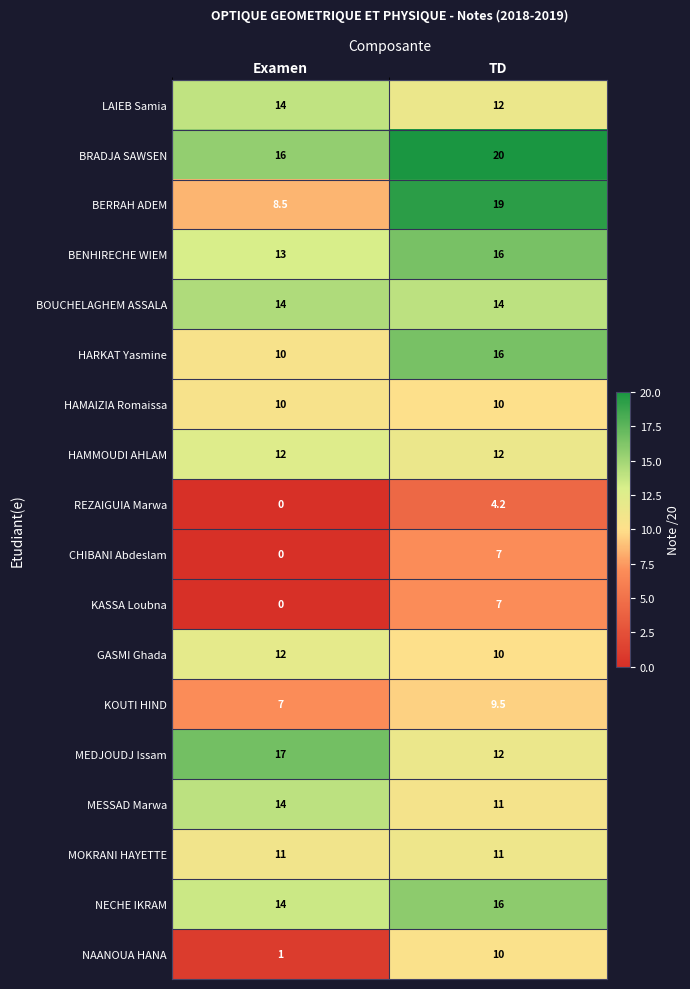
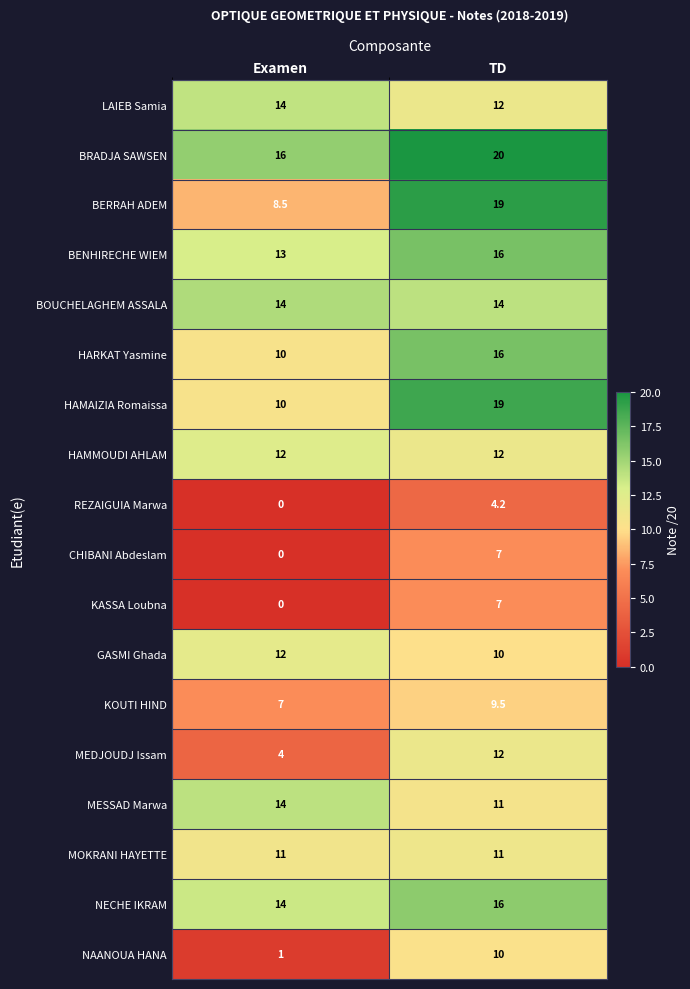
HAMAIZIA Romaissa, TD: 10 -> 19
MEDJOUDJ Issam, Examen: 17 -> 4
